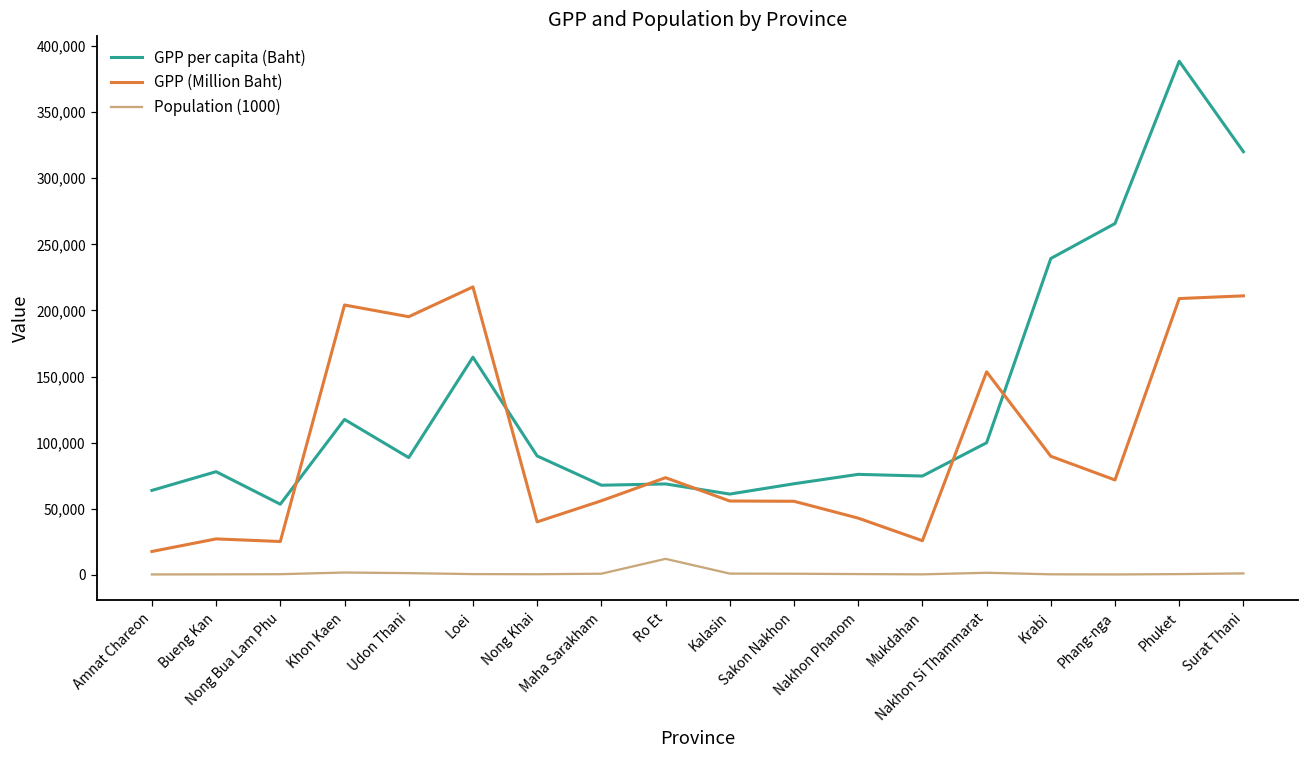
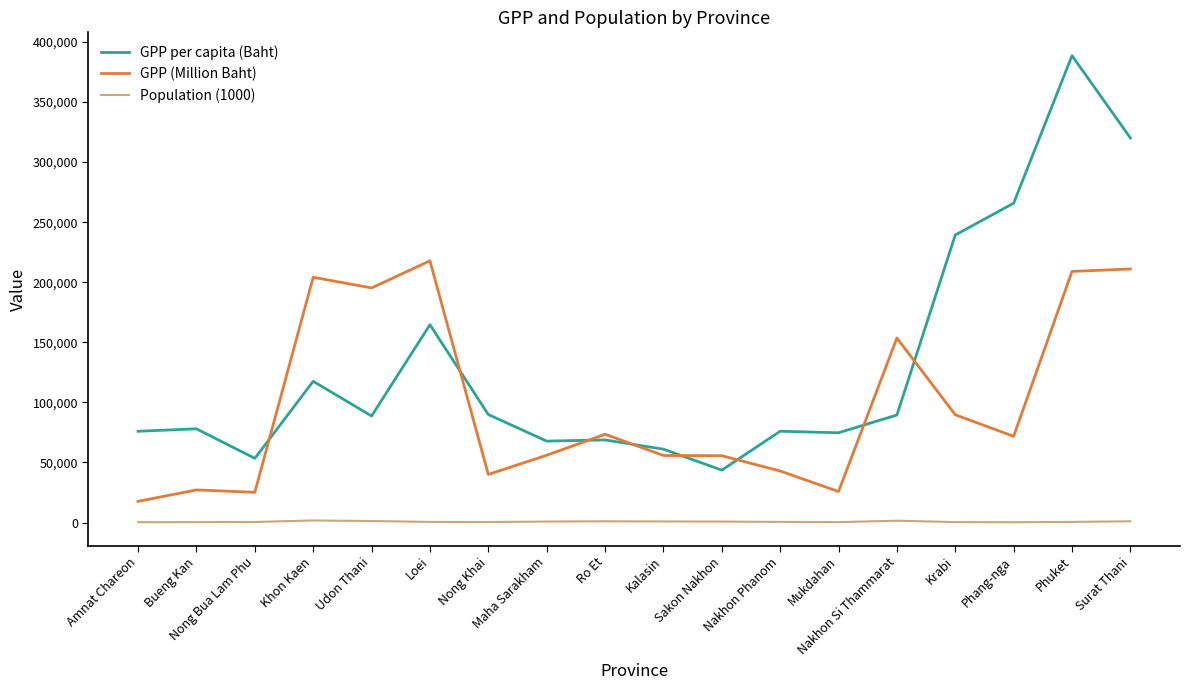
GPP per capita (Baht), Amnat Chareon: 64,000 -> 76,000
Population (1000), Ro Et: 12,000 -> 1,000
GPP per capita (Baht), Sakon Nakhon: 69,000 -> 44,000
GPP per capita (Baht), Nakhon Si Thammarat: 100,000 -> 89,000
